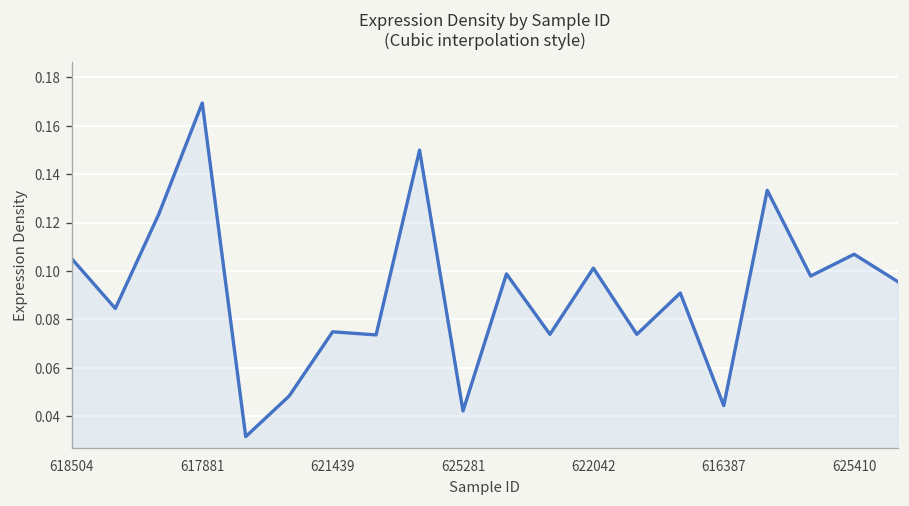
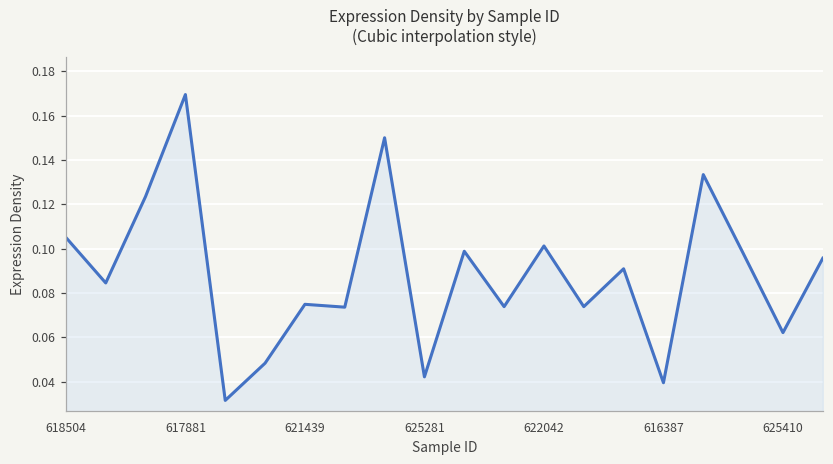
616387: 0.044 -> 0.039
625410: 0.107 -> 0.062
